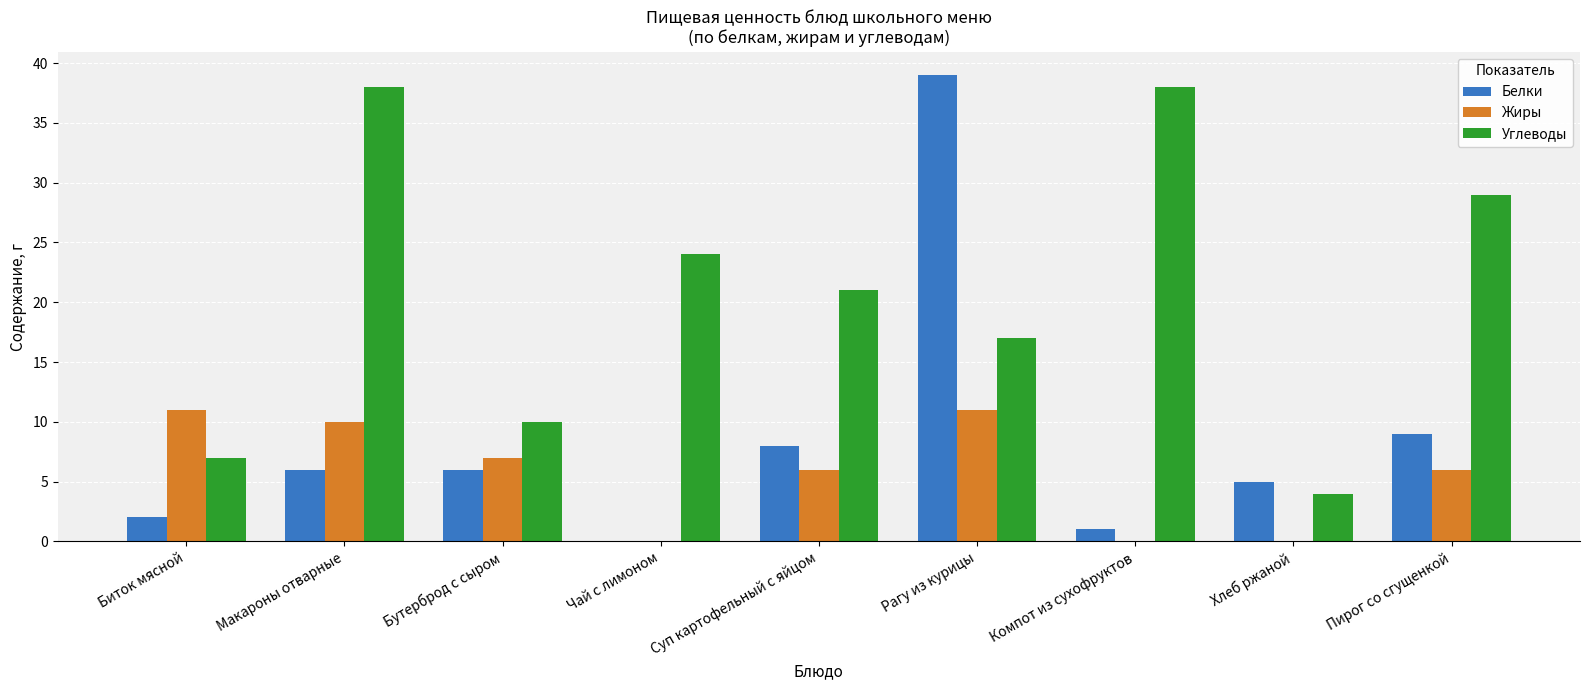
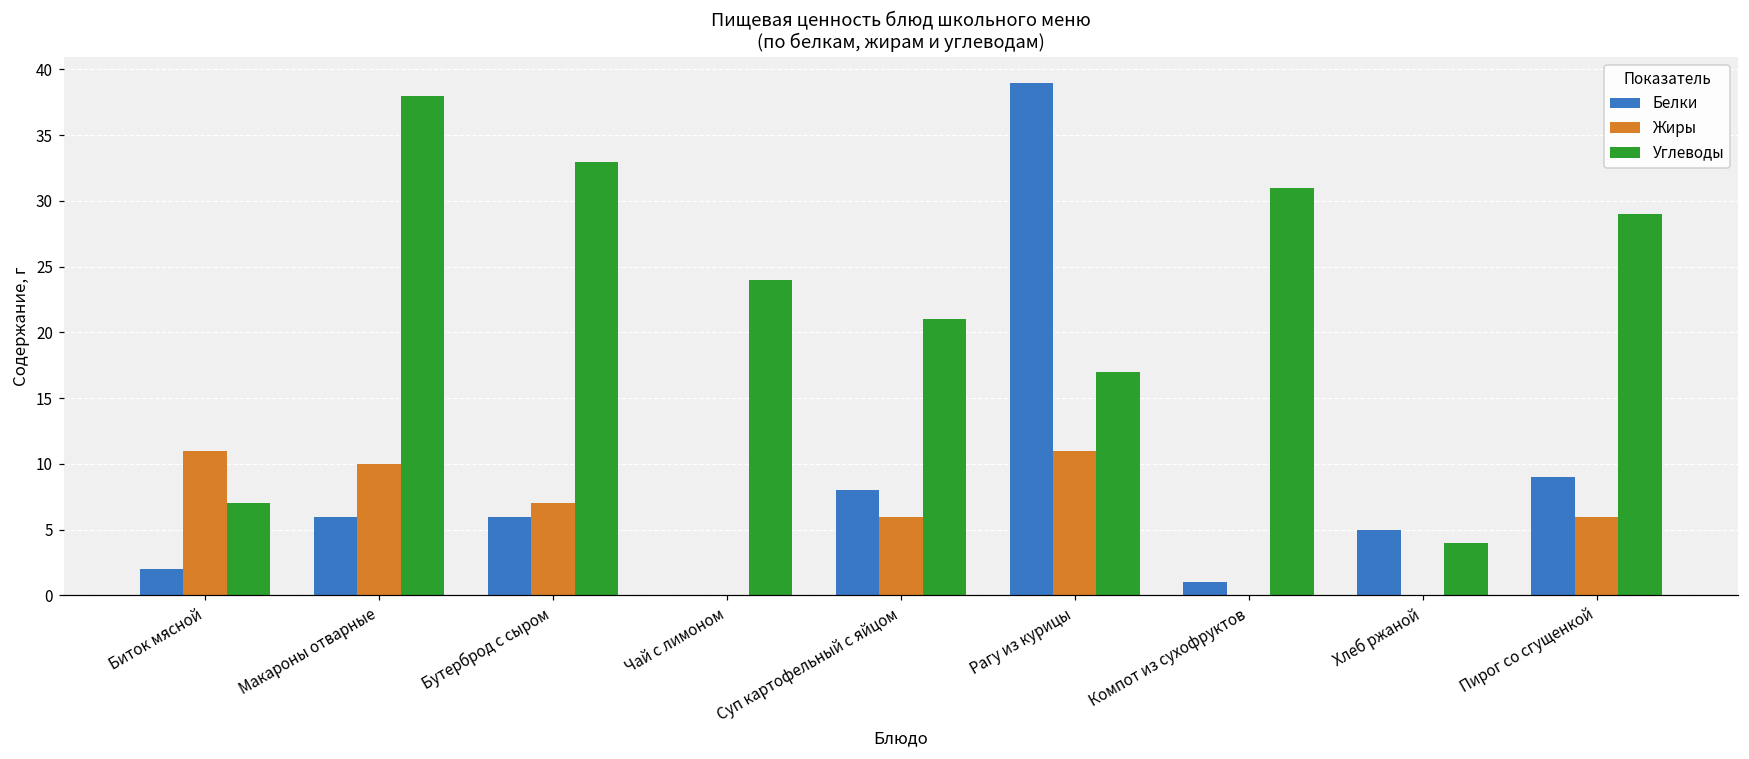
Углеводы, Бутерброд с сыром: 10 -> 33
Углеводы, Компот из сухофруктов: 38 -> 31
